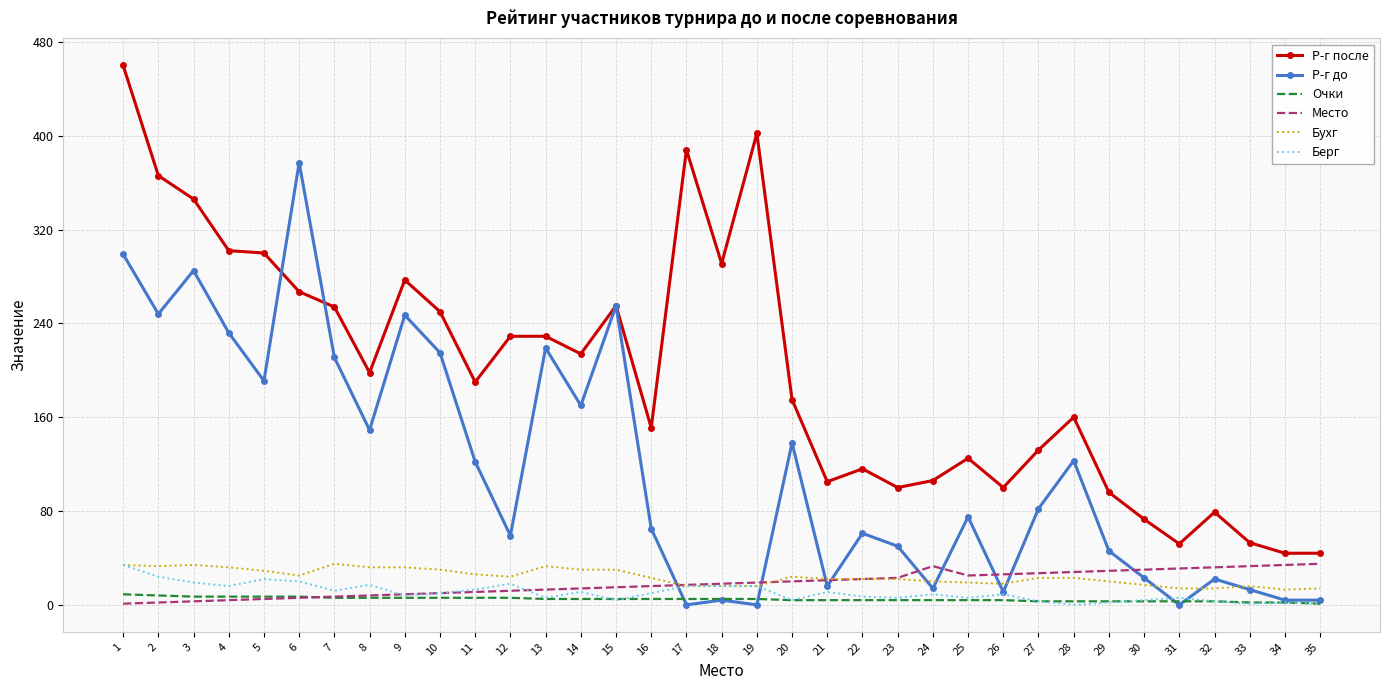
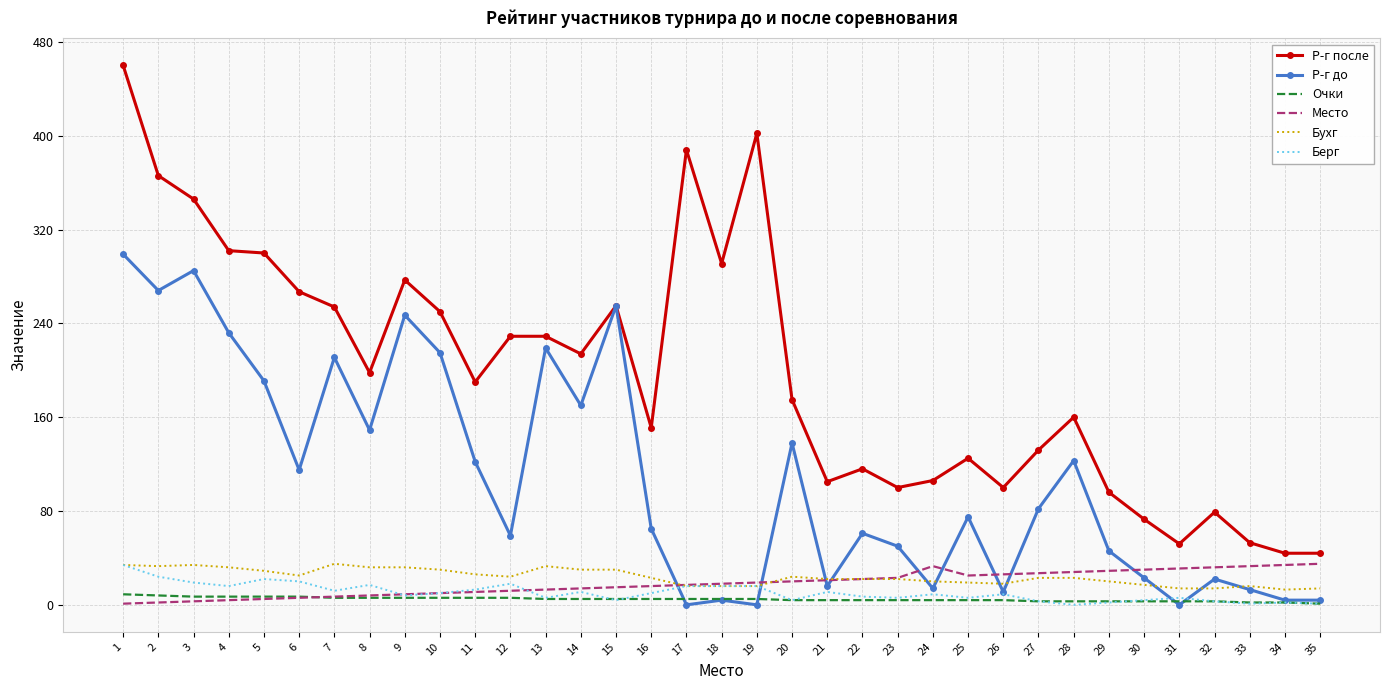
Р-г до, 2: 248 -> 268
Р-г до, 6: 377 -> 115
